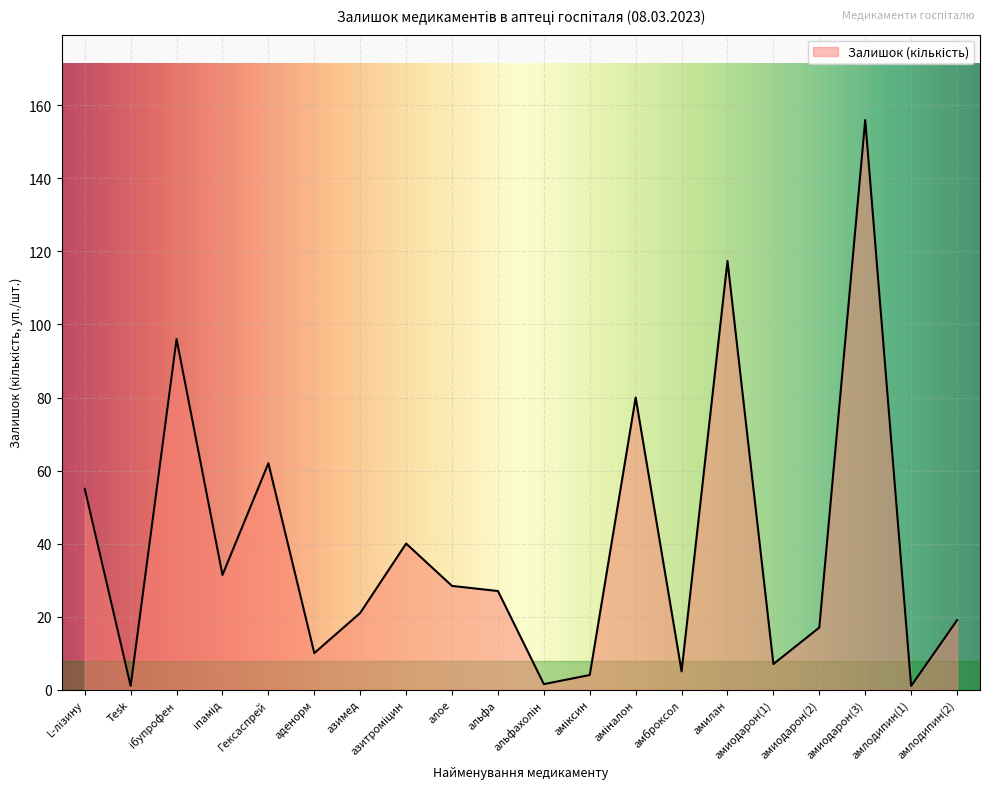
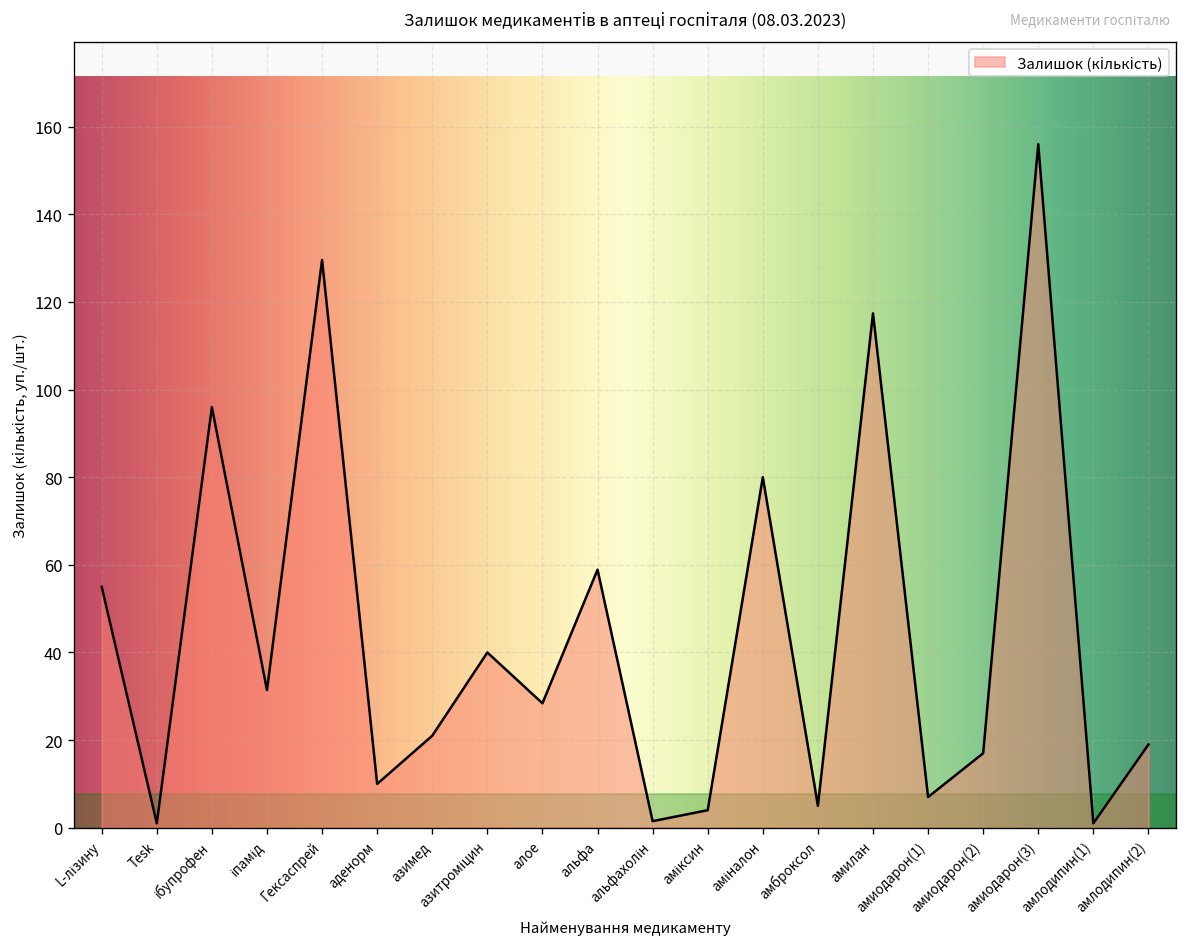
Гексаспрей: 62 -> 130
альфа: 27 -> 59
